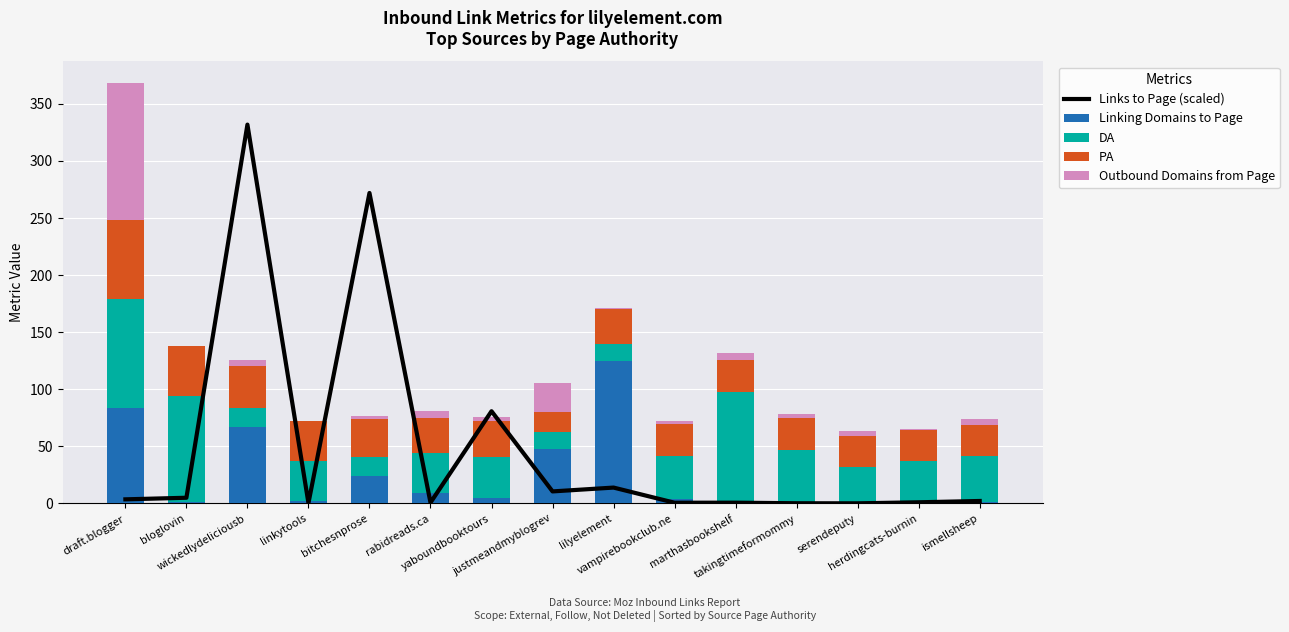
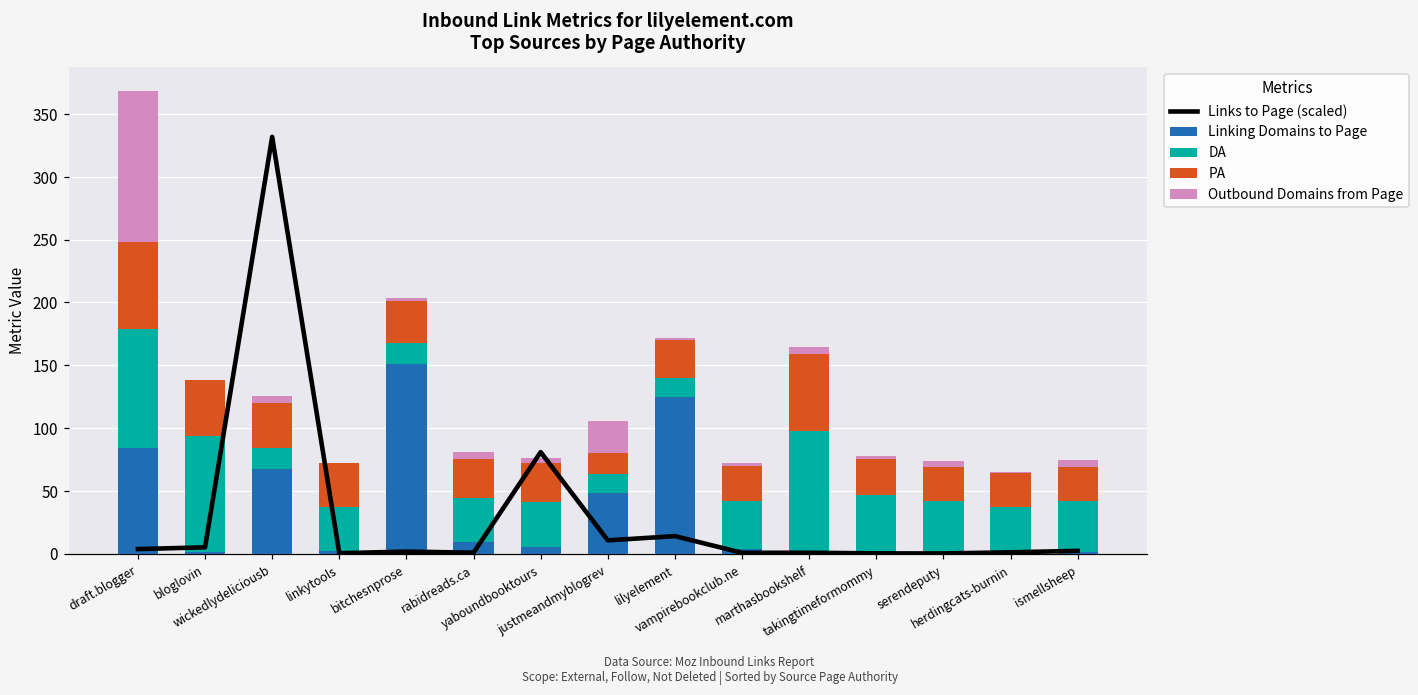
Links to Page (scaled), bitchesnprose: 272 -> 2
Linking Domains to Page, bitchesnprose: 24 -> 151
PA, marthasbookshelf: 28 -> 61
DA, serendeputy: 32 -> 42
